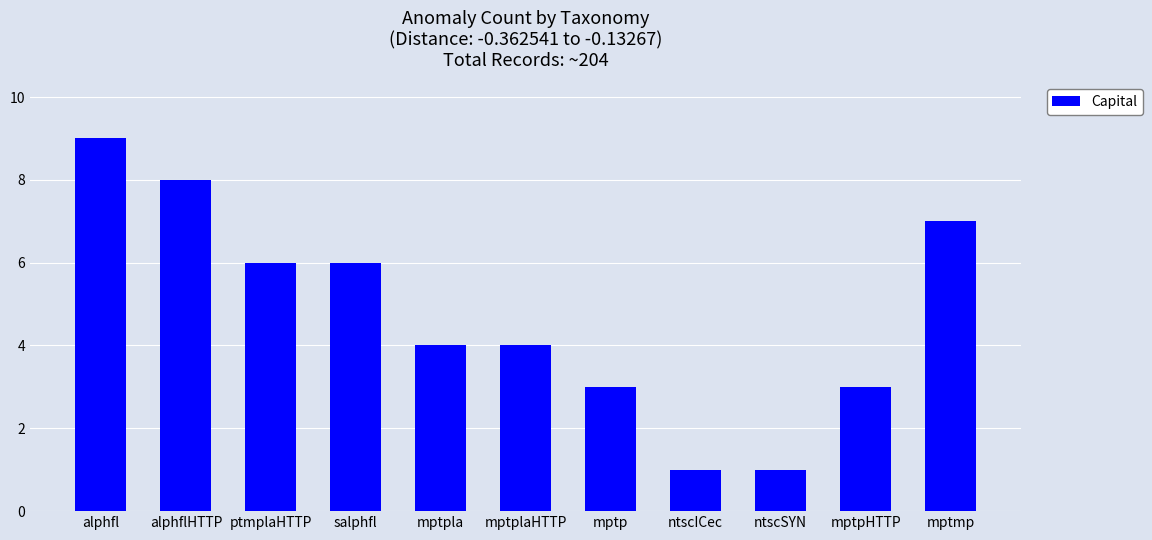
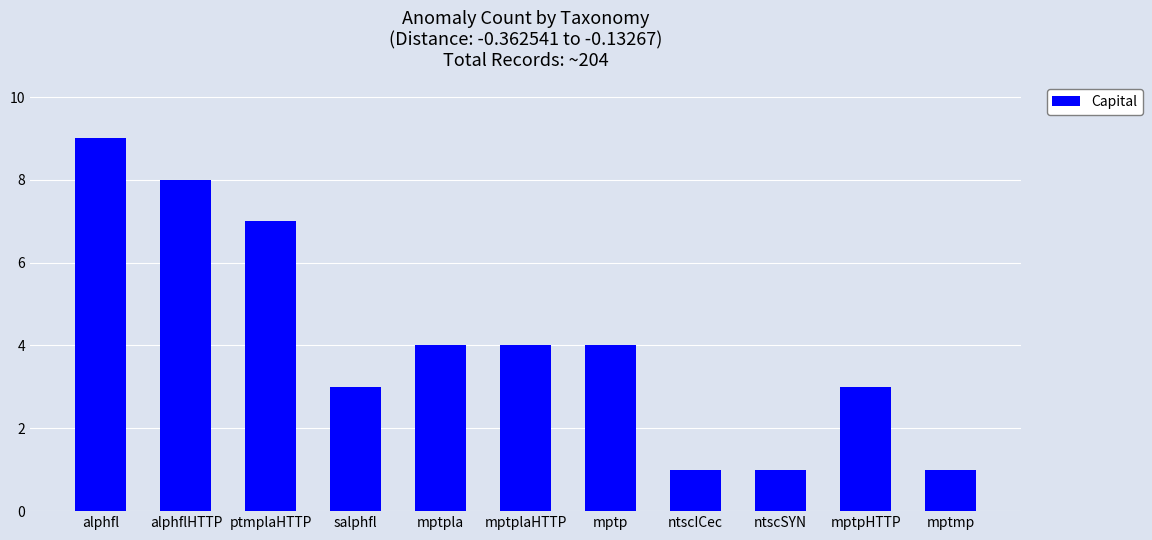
ptmplaHTTP: 6 -> 7
salphfl: 6 -> 3
mptp: 3 -> 4
mptmp: 7 -> 1
